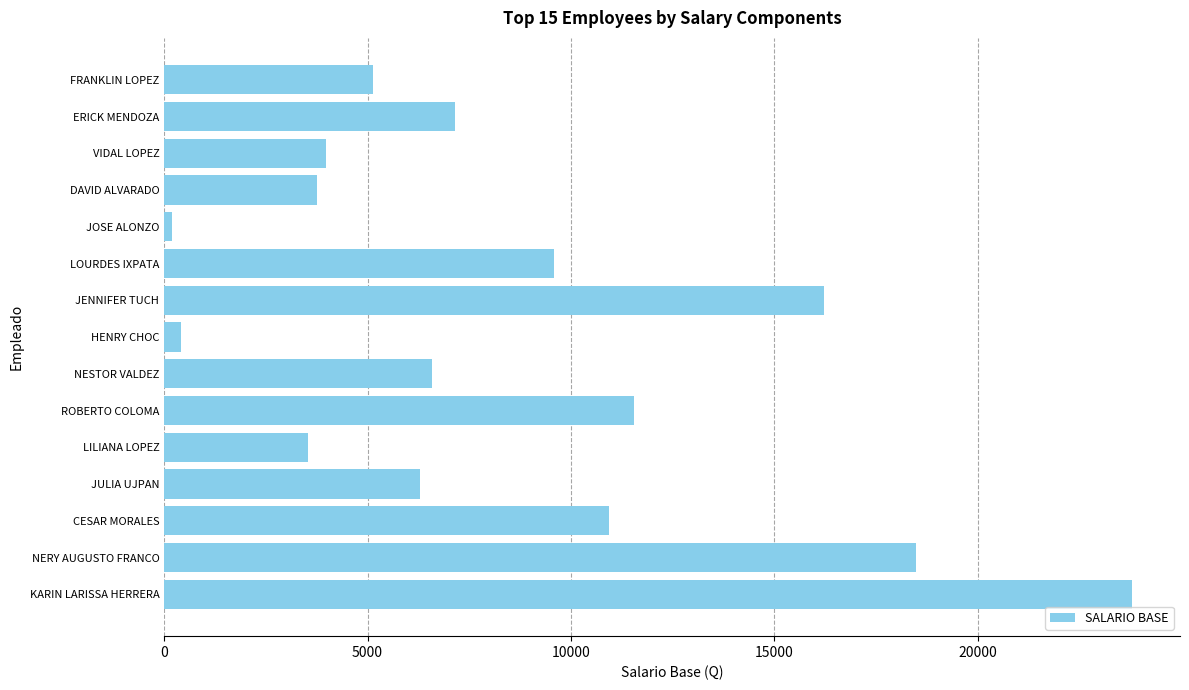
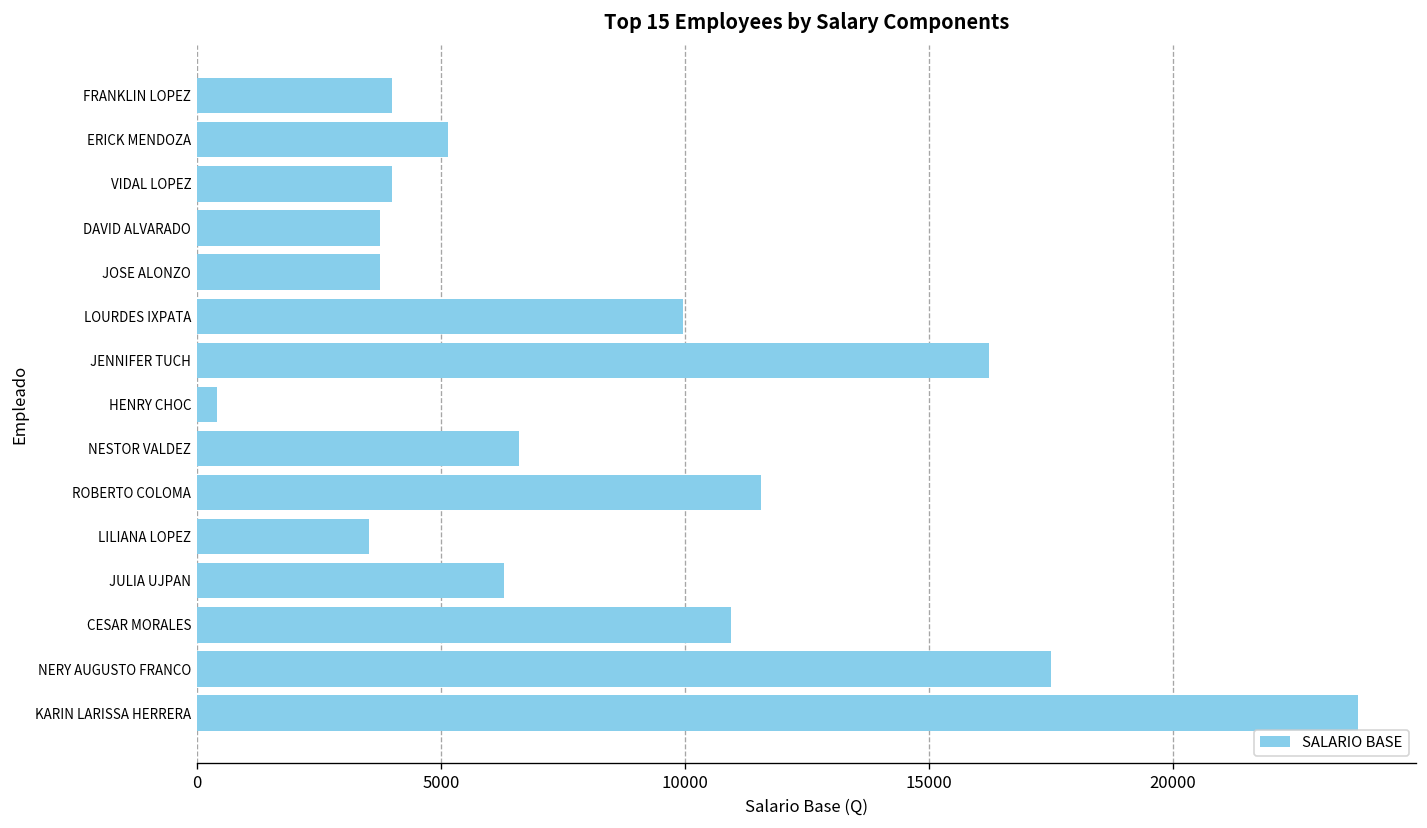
FRANKLIN LOPEZ: 5100 -> 4000
ERICK MENDOZA: 7200 -> 5100
JOSE ALONZO: 200 -> 3800
LOURDES IXPATA: 9600 -> 9900
NERY AUGUSTO FRANCO: 18500 -> 17500
